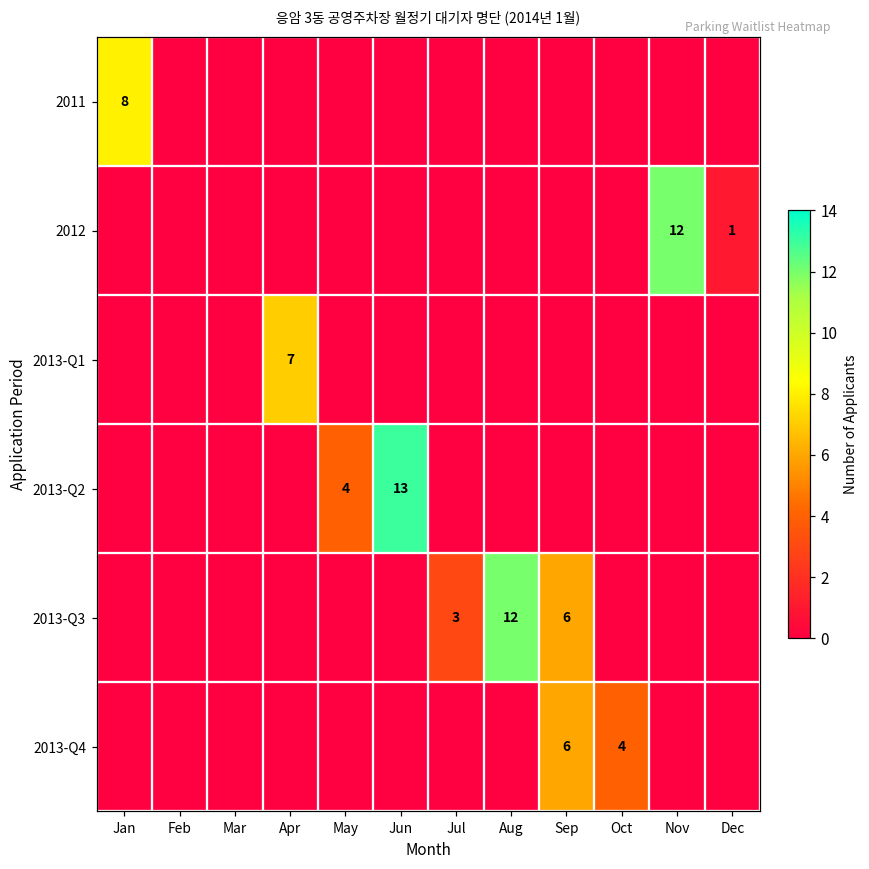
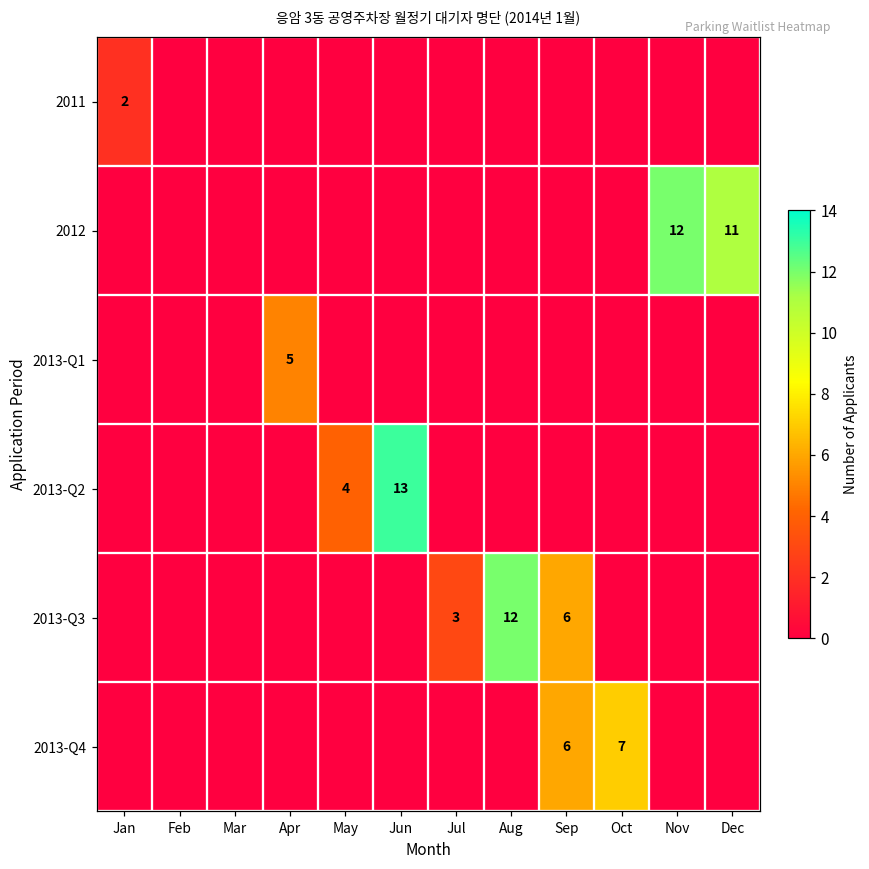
2011, Jan: 8 -> 2
2012, Dec: 1 -> 11
2013-Q1, Apr: 7 -> 5
2013-Q4, Oct: 4 -> 7
